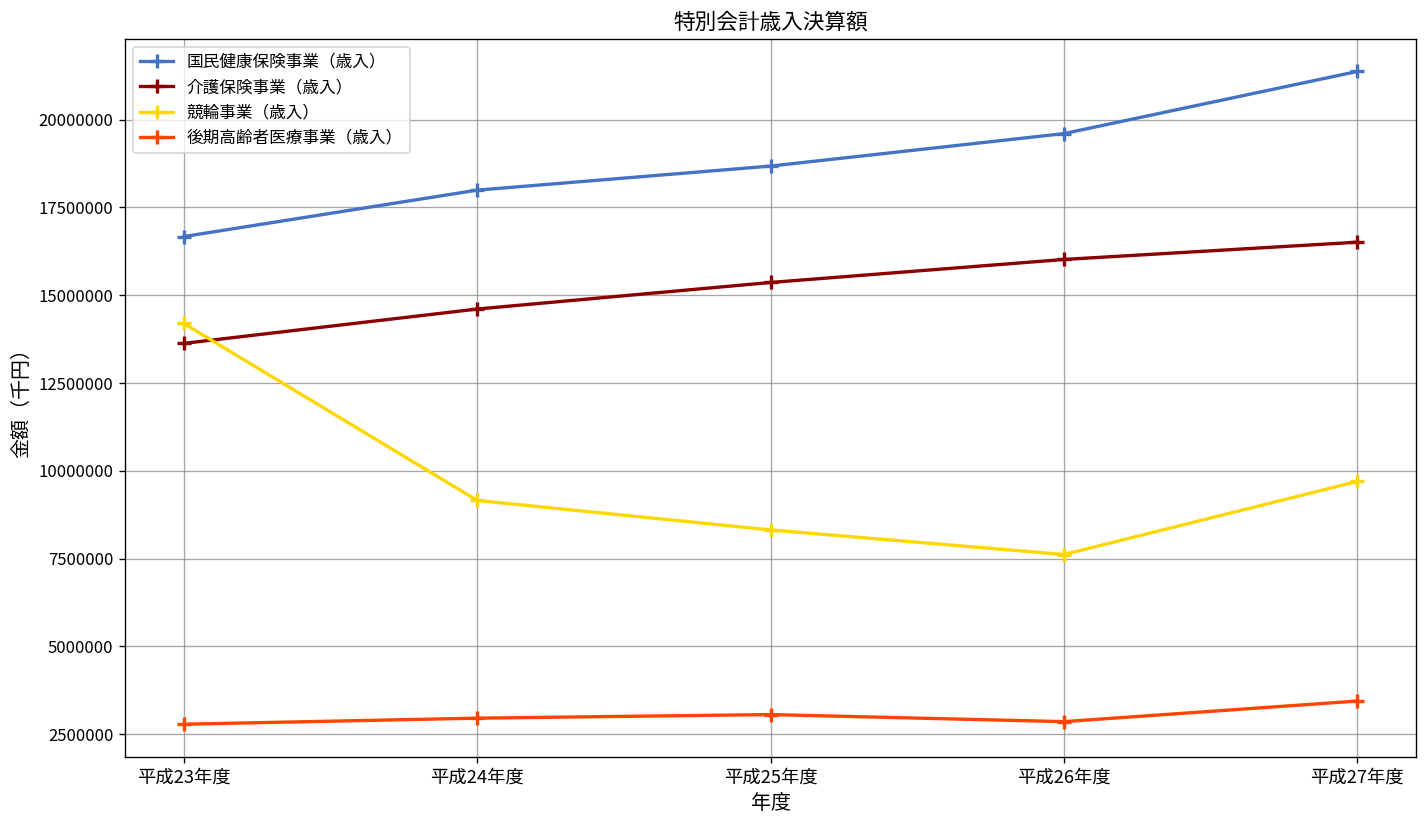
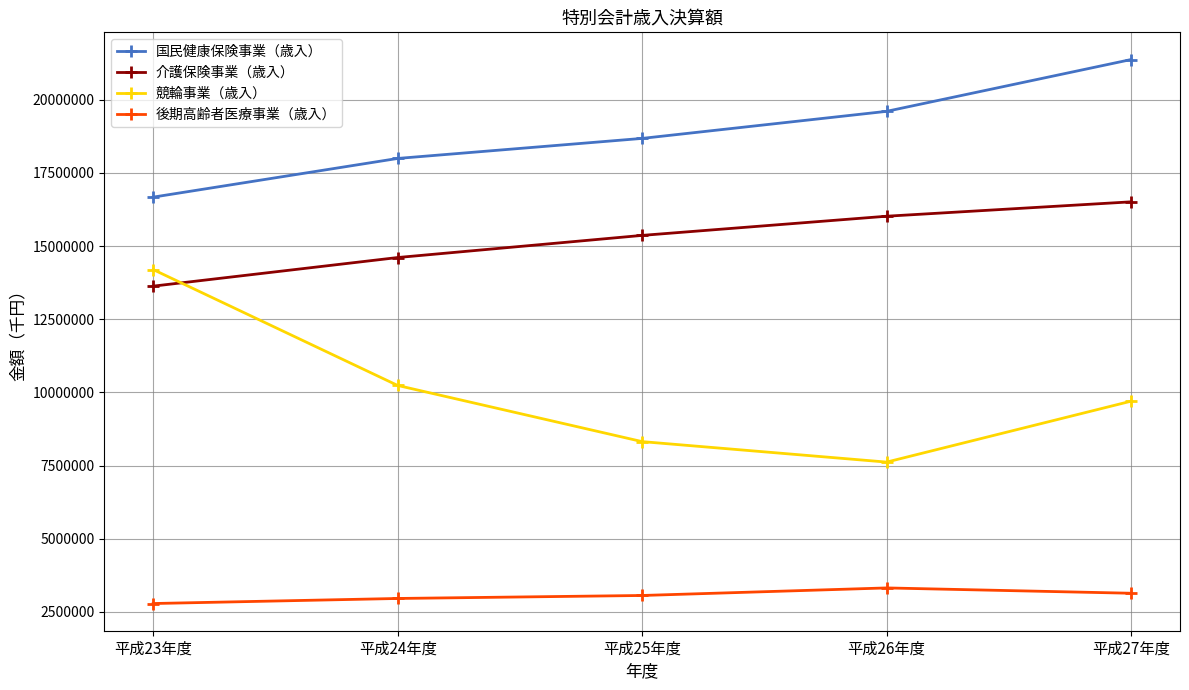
競輪事業（歳入）, 平成24年度: 9200000 -> 10200000
後期高齢者医療事業（歳入）, 平成26年度: 2900000 -> 3300000
後期高齢者医療事業（歳入）, 平成27年度: 3400000 -> 3100000
